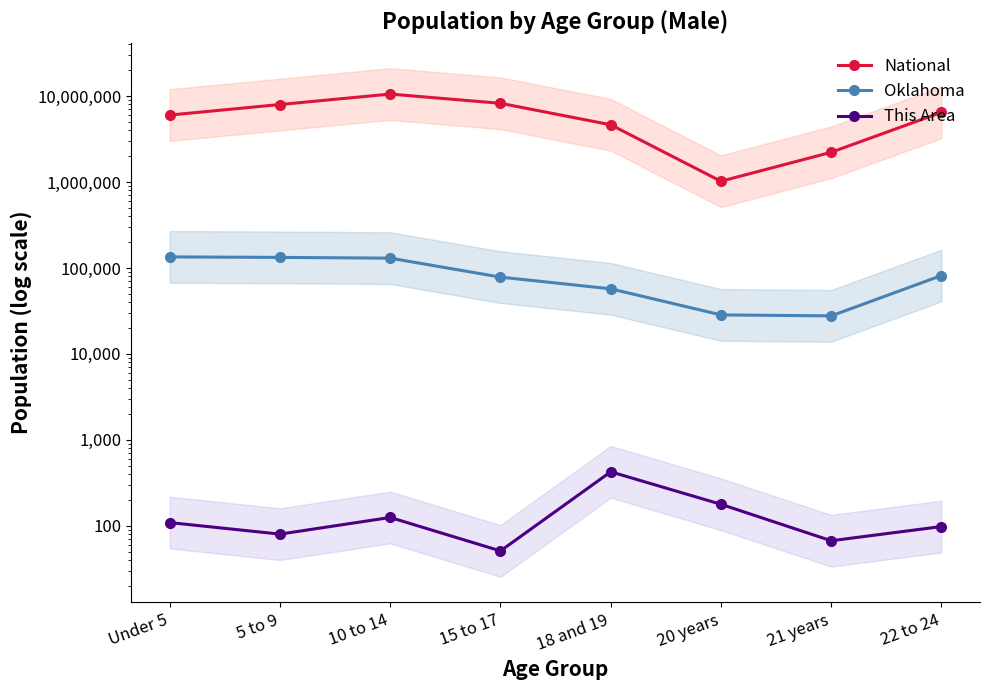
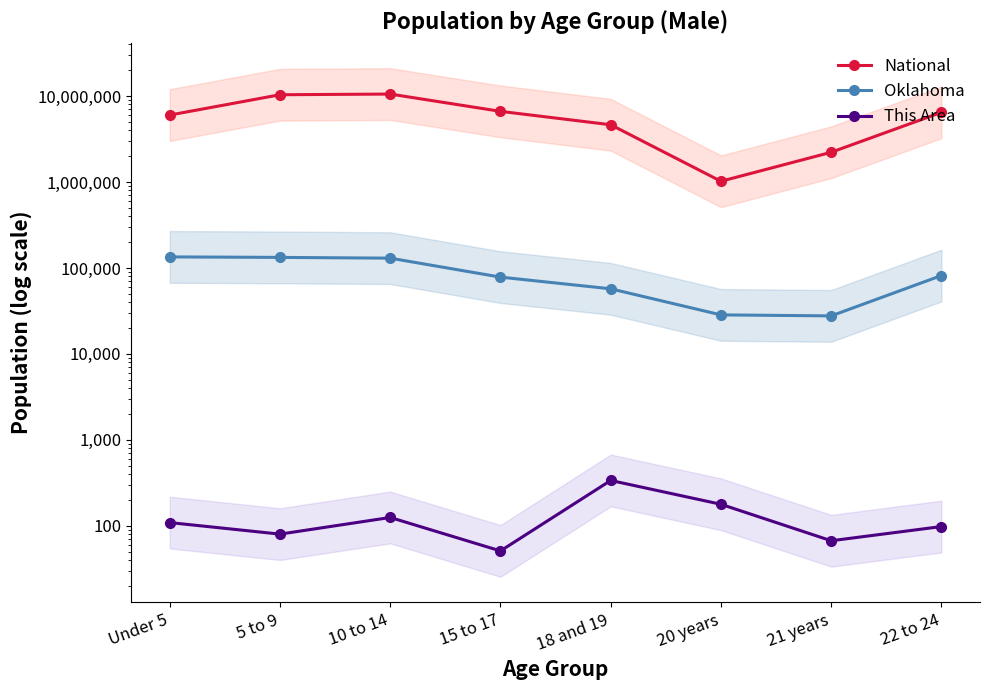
National, 5 to 9: 8,000,000 -> 10,000,000
National, 15 to 17: 8,000,000 -> 7,000,000
This Area, 18 and 19: 400 -> 340
